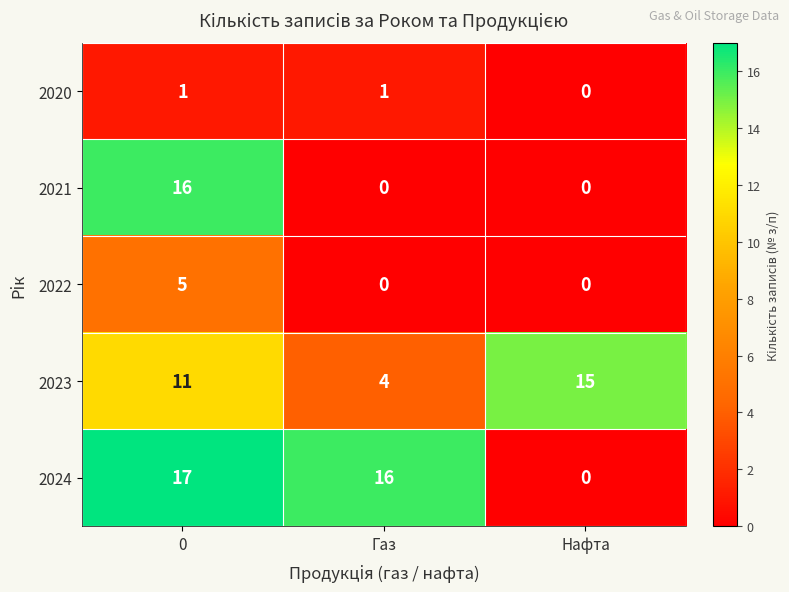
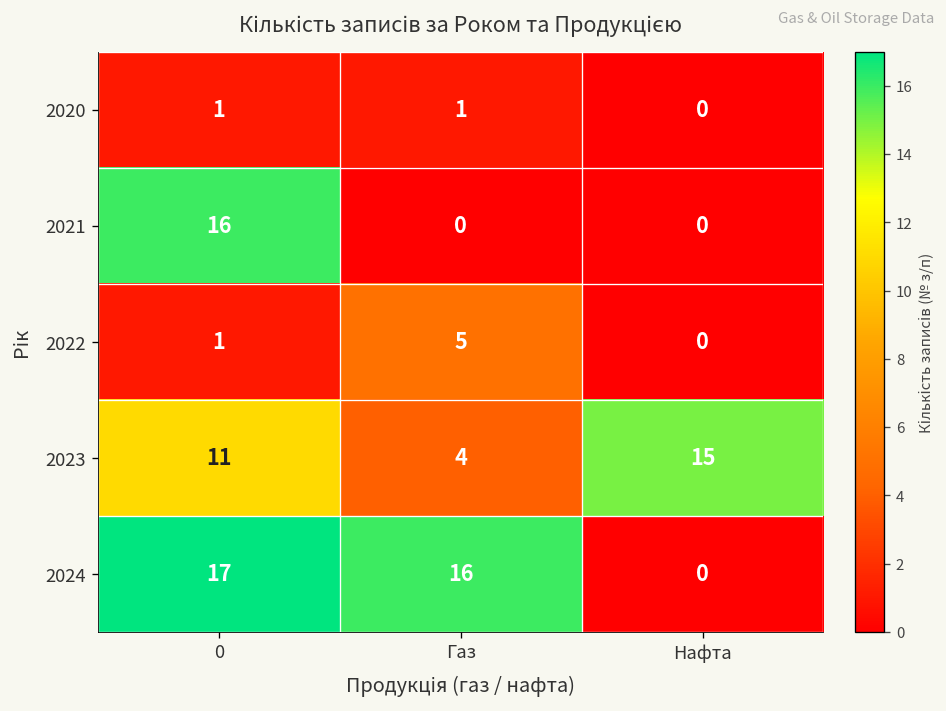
2022, 0: 5 -> 1
2022, Газ: 0 -> 5
